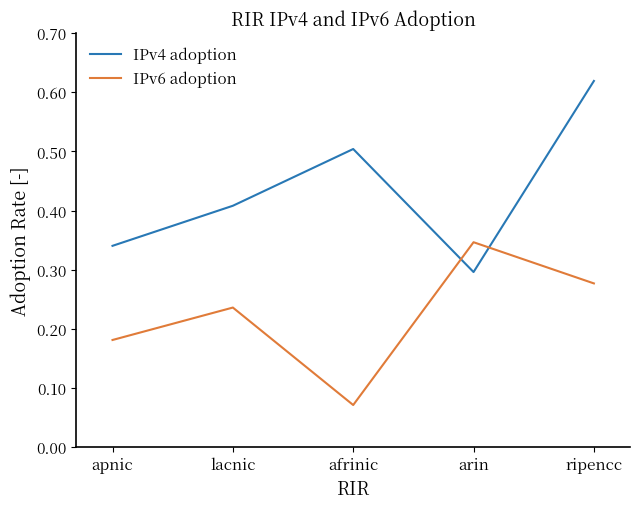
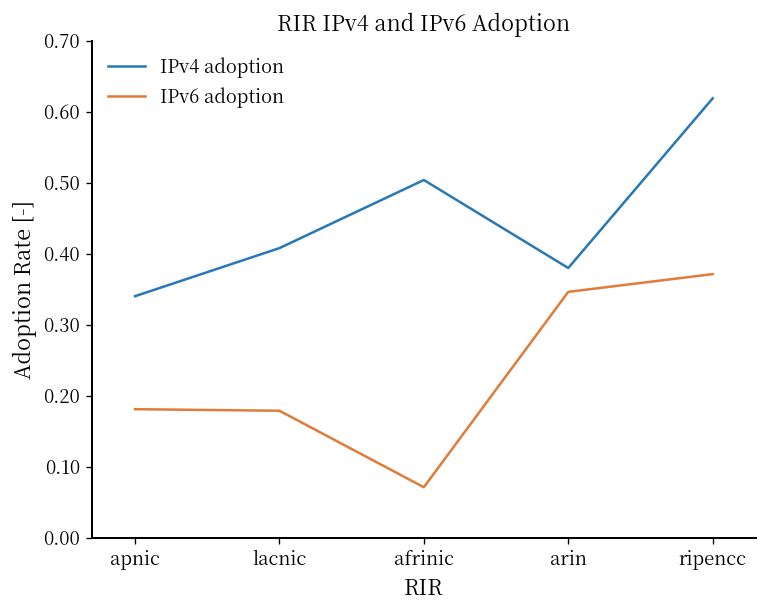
IPv6 adoption, lacnic: 0.24 -> 0.18
IPv4 adoption, arin: 0.30 -> 0.38
IPv6 adoption, ripencc: 0.28 -> 0.37
